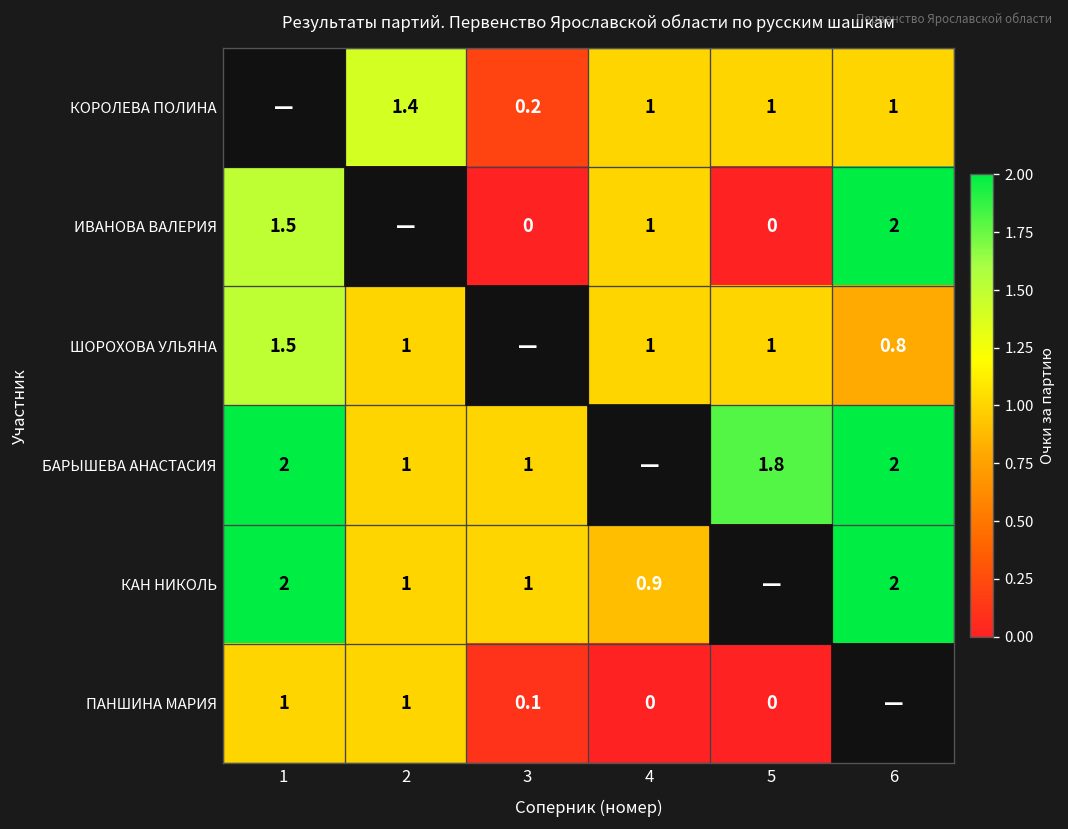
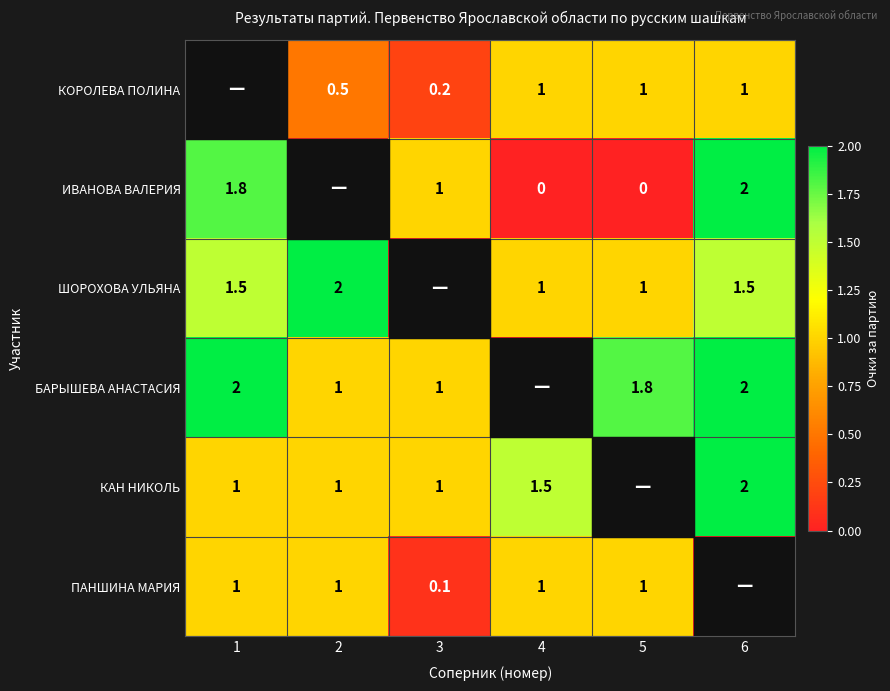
КОРОЛЕВА ПОЛИНА, 2: 1.4 -> 0.5
ИВАНОВА ВАЛЕРИЯ, 1: 1.5 -> 1.8
ИВАНОВА ВАЛЕРИЯ, 3: 0 -> 1
ИВАНОВА ВАЛЕРИЯ, 4: 1 -> 0
ШОРОХОВА УЛЬЯНА, 2: 1 -> 2
ШОРОХОВА УЛЬЯНА, 6: 0.8 -> 1.5
КАН НИКОЛЬ, 1: 2 -> 1
КАН НИКОЛЬ, 4: 0.9 -> 1.5
ПАНШИНА МАРИЯ, 4: 0 -> 1
ПАНШИНА МАРИЯ, 5: 0 -> 1
